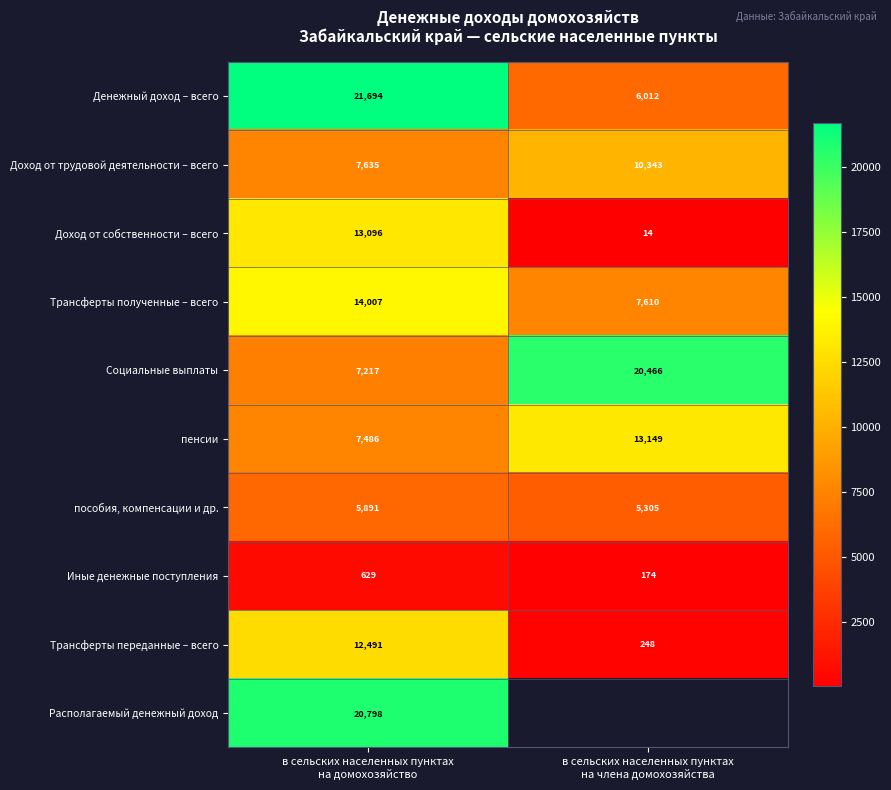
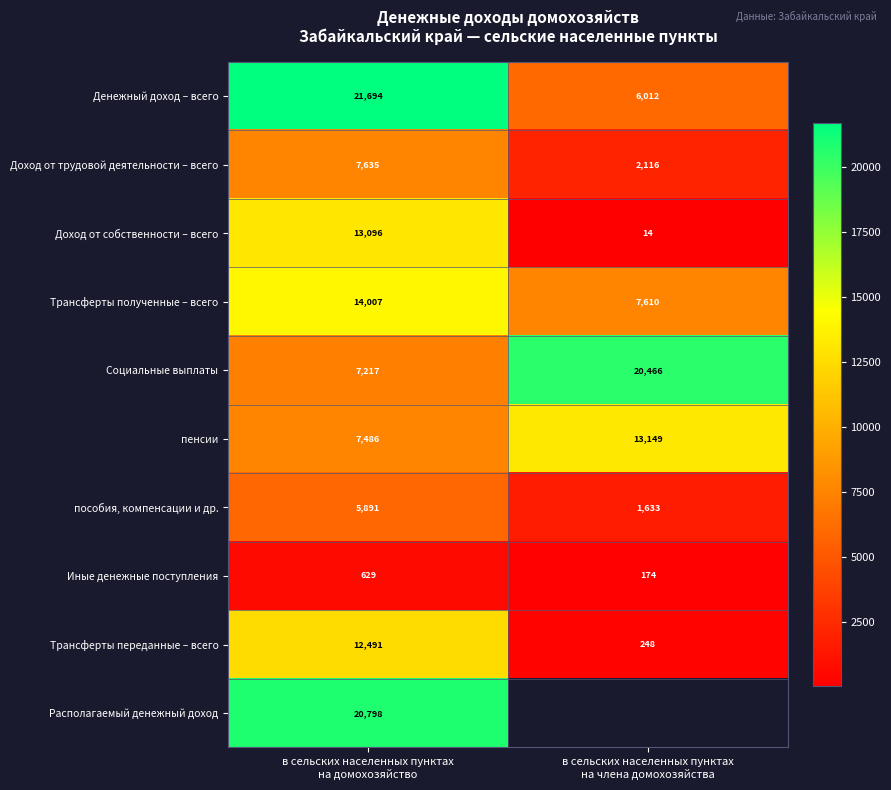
Доход от трудовой деятельности – всего, в сельских населенных пунктах на члена домохозяйства: 10,343 -> 2,116
пособия, компенсации и др., в сельских населенных пунктах на члена домохозяйства: 5,305 -> 1,633
